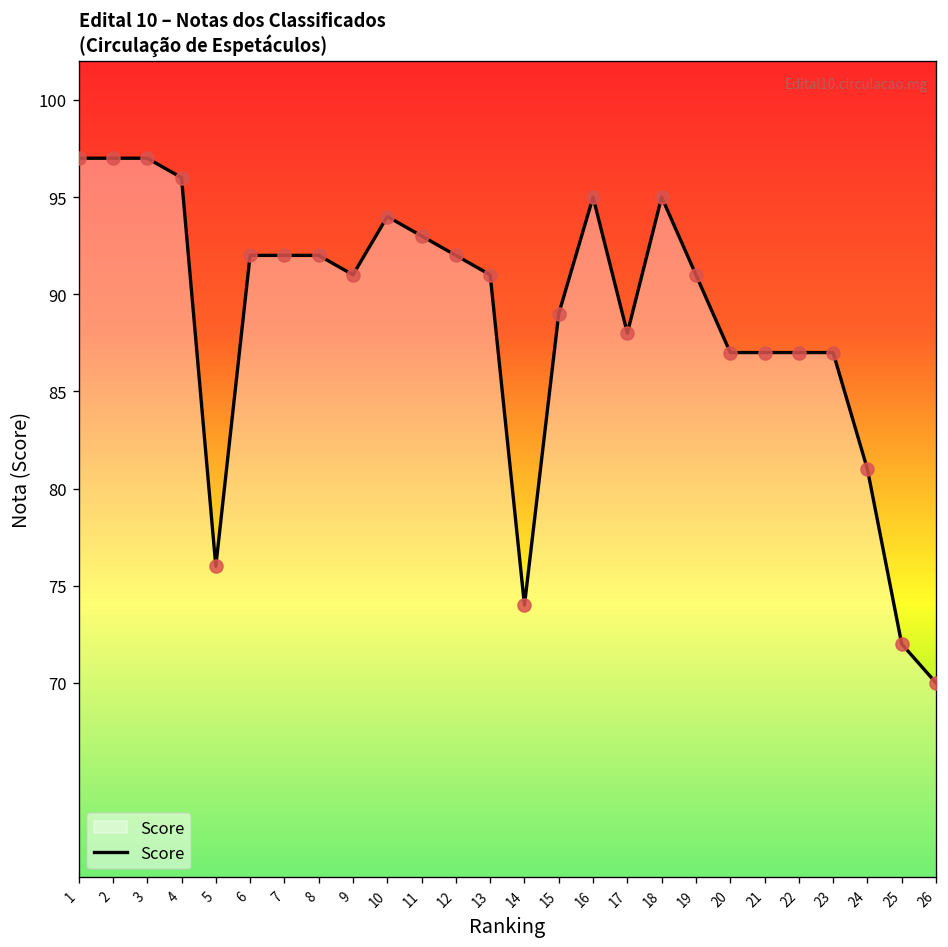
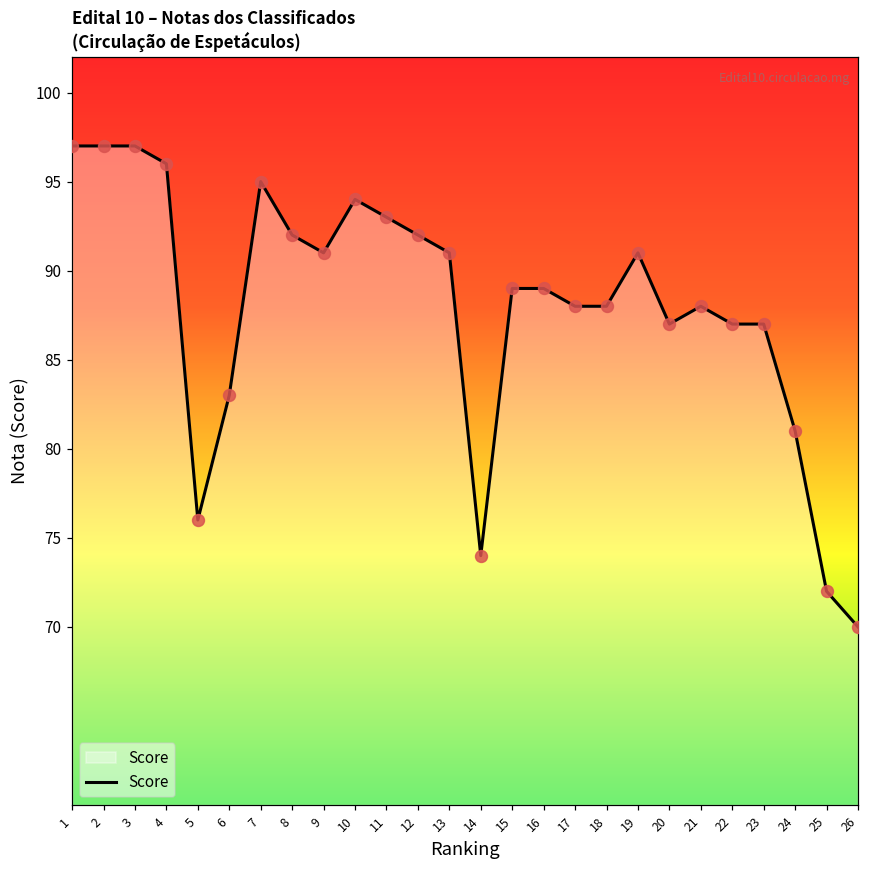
6: 92 -> 83
7: 92 -> 95
16: 95 -> 89
18: 95 -> 88
21: 87 -> 88
